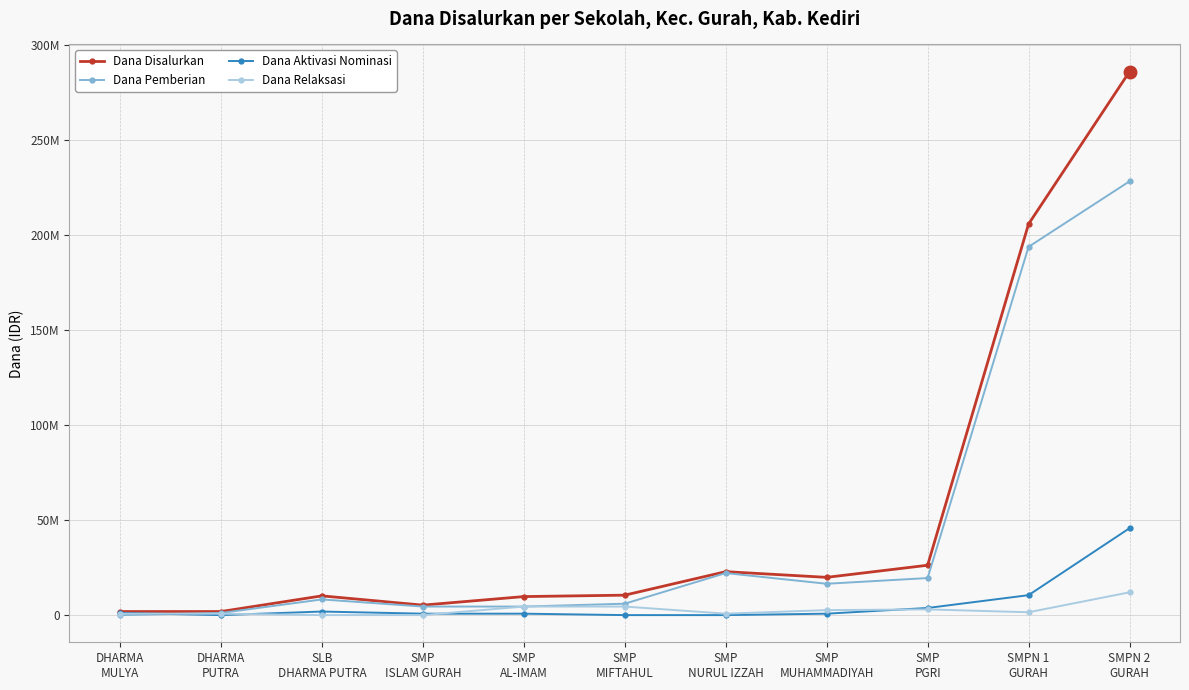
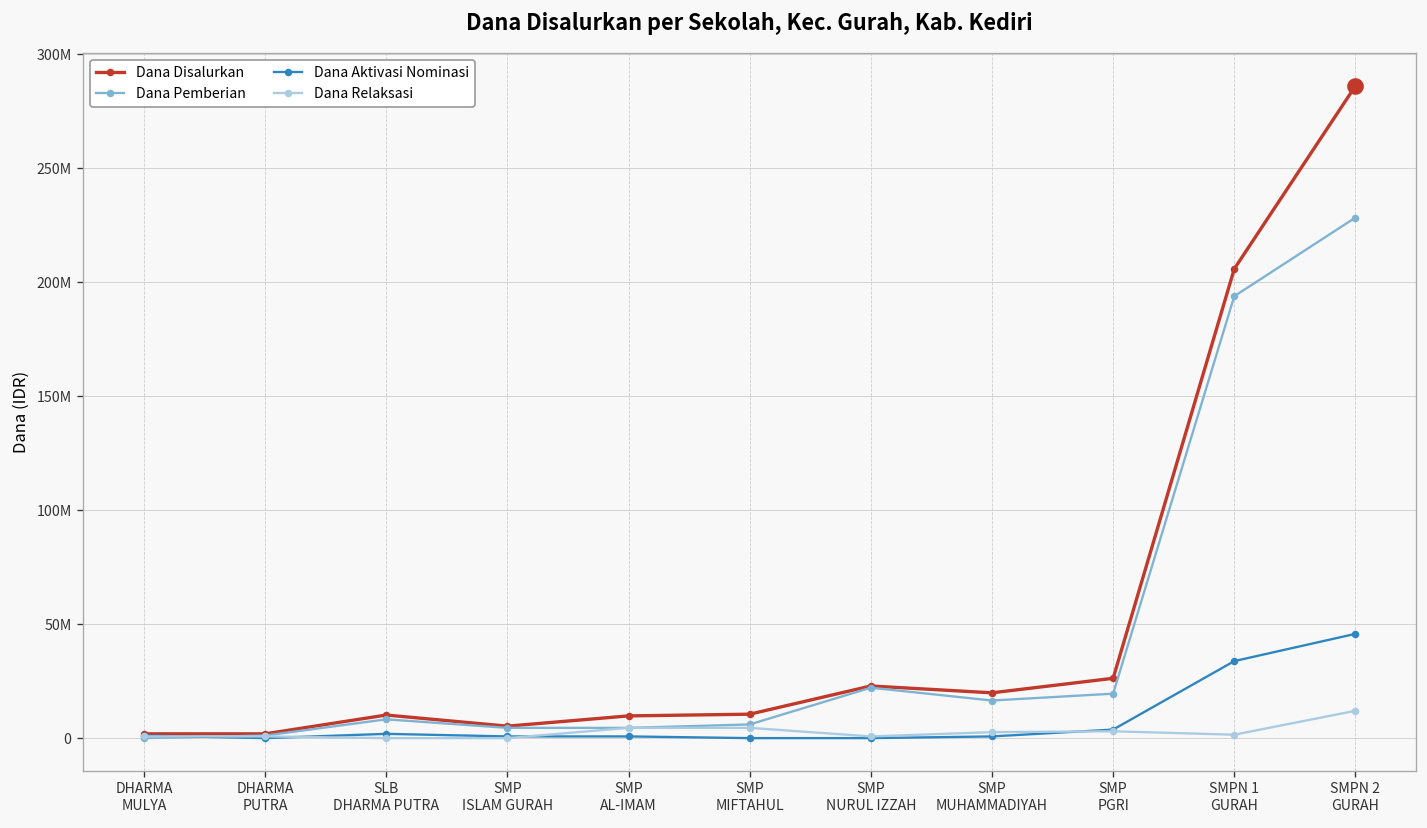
Dana Aktivasi Nominasi, SMPN 1 GURAH: 11000000 -> 34000000
